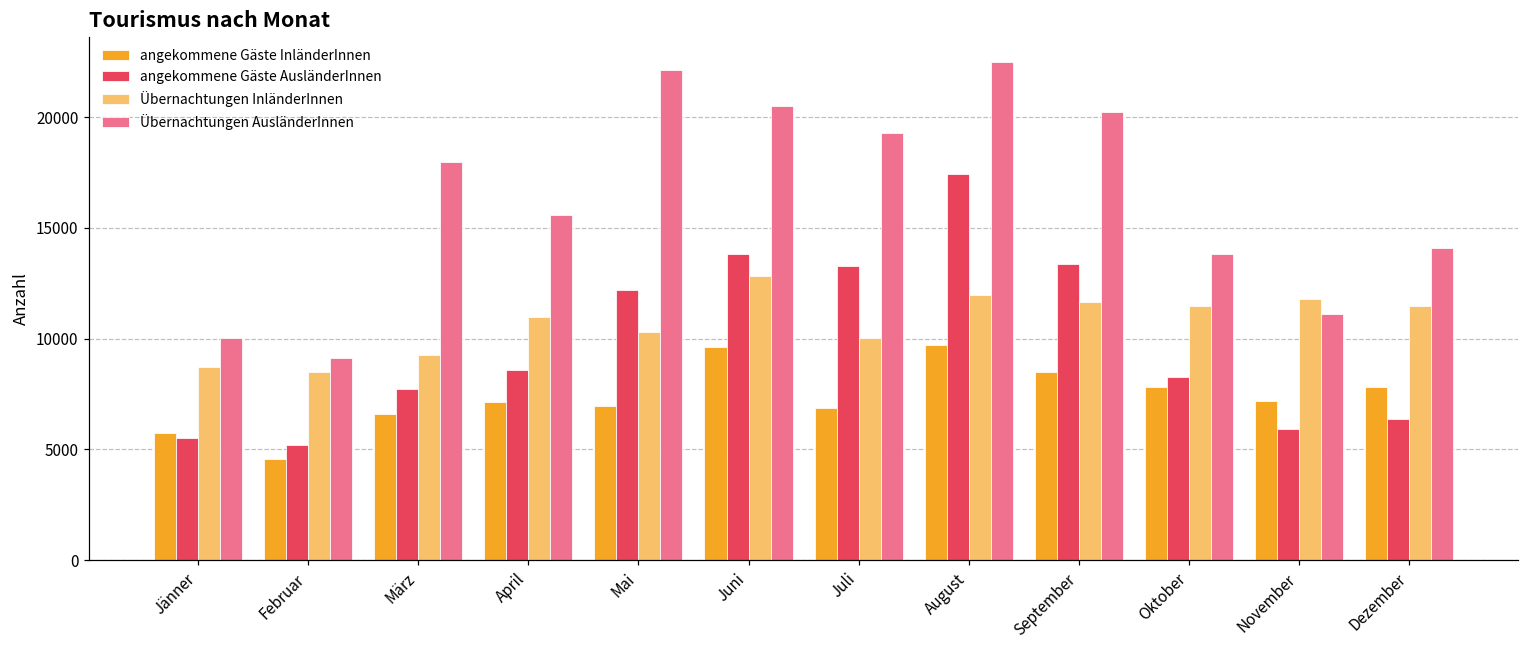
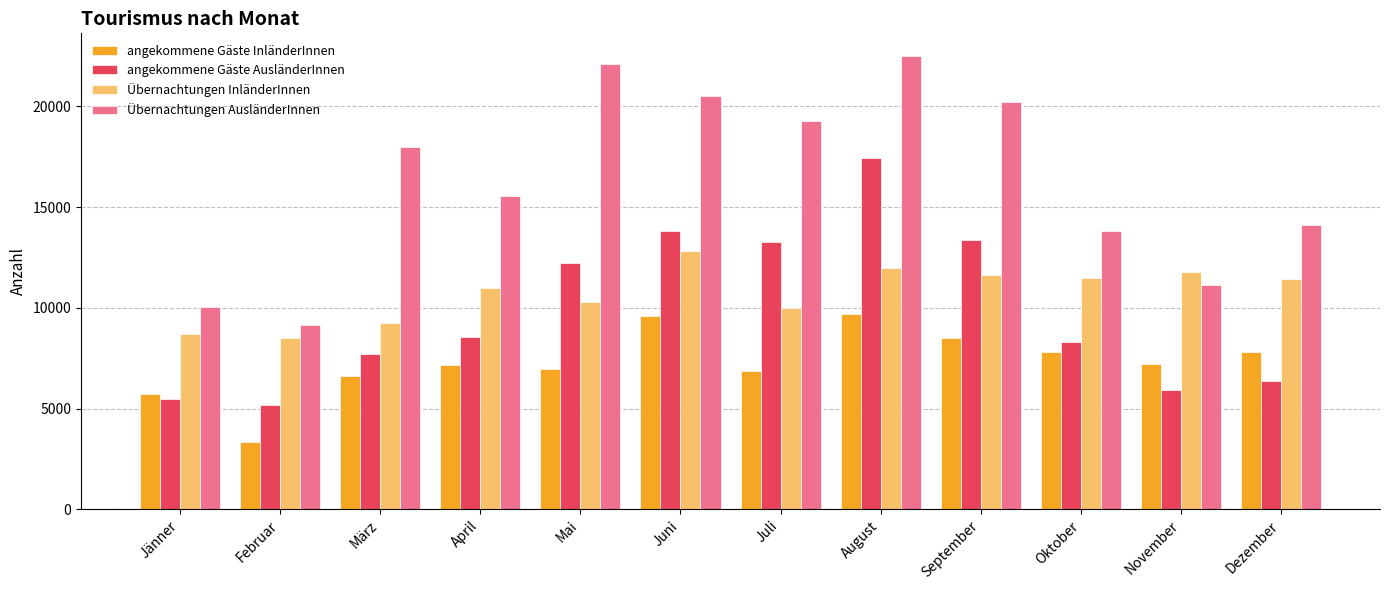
angekommene Gäste InländerInnen, Februar: 4600 -> 3300
